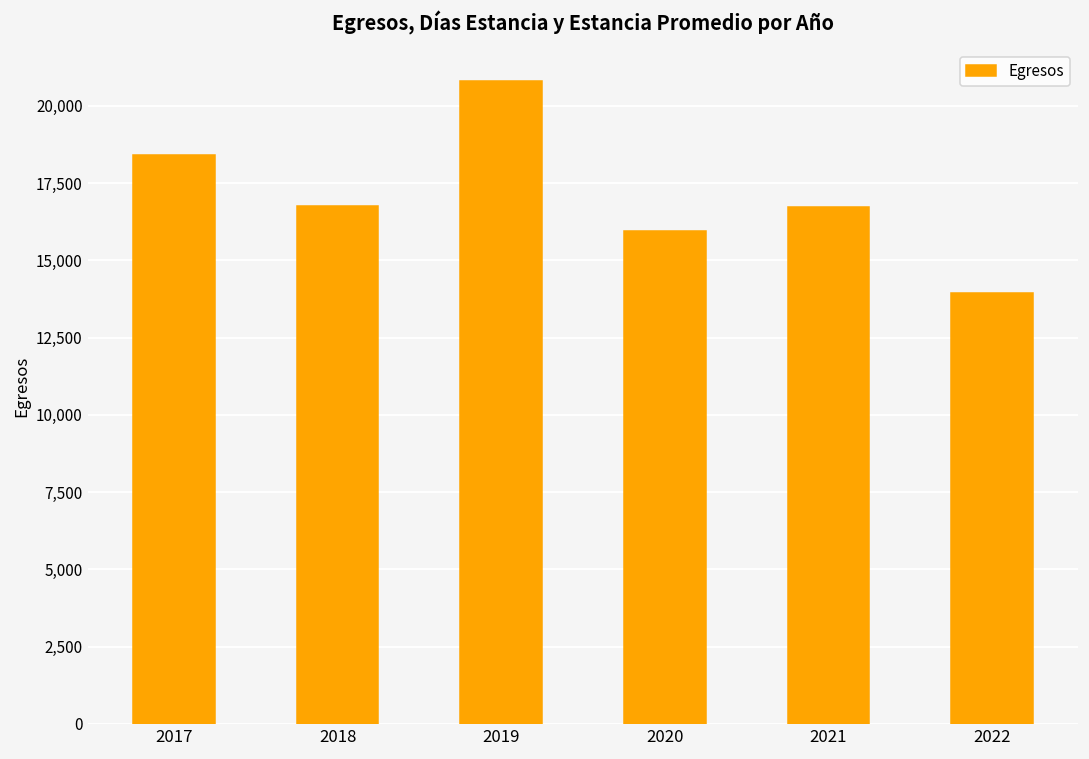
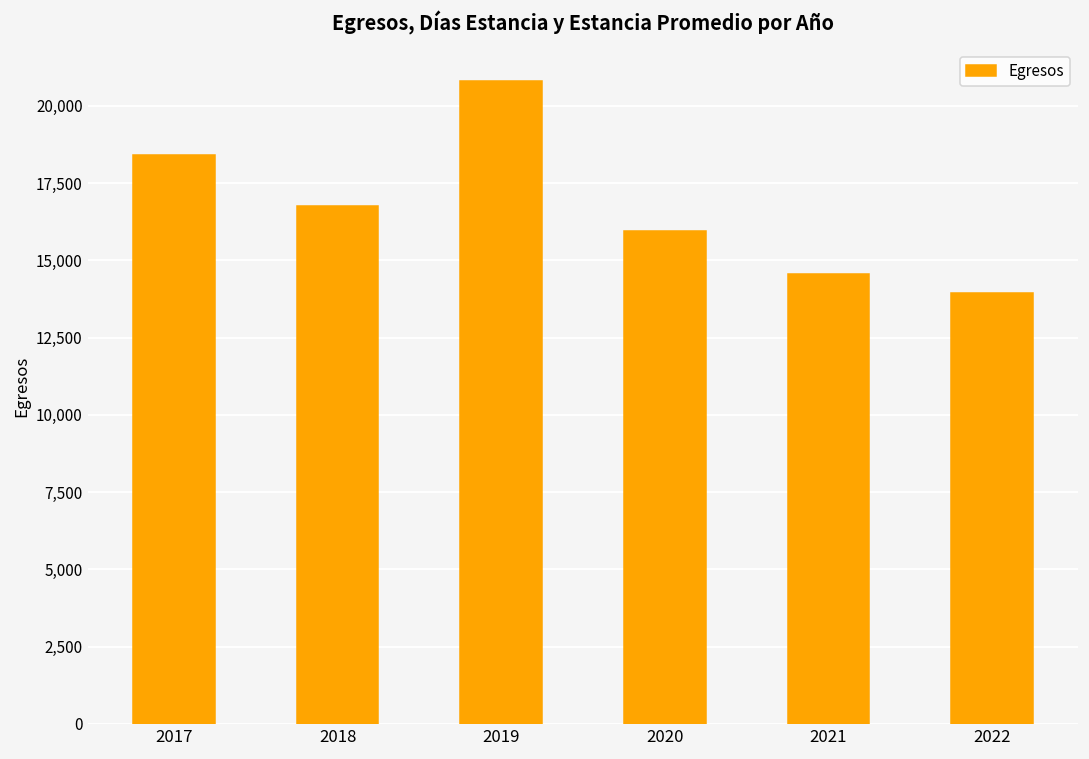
2021: 16,700 -> 14,600
